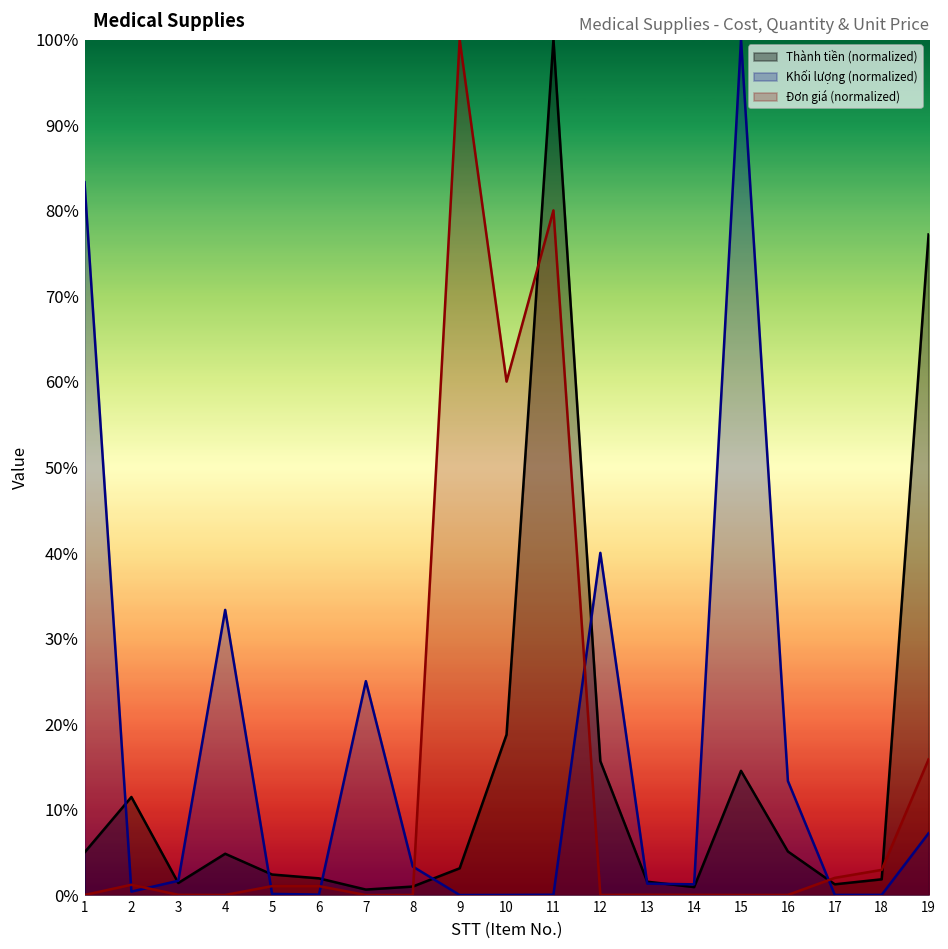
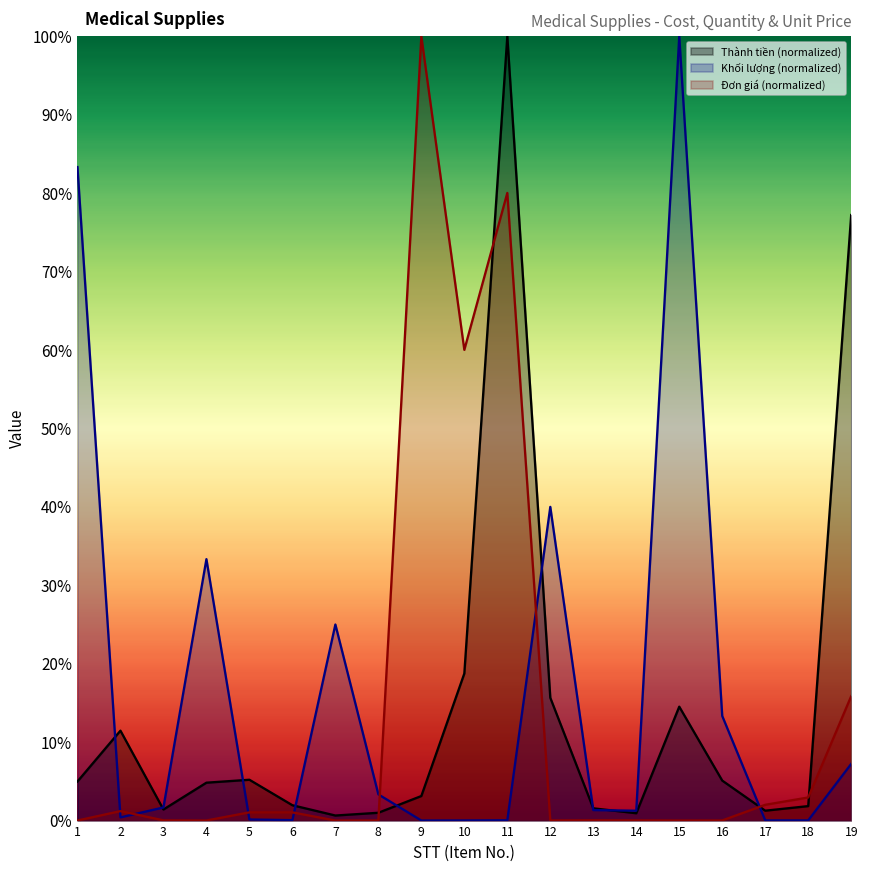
Thành tiền (normalized), 5: 2% -> 5%
